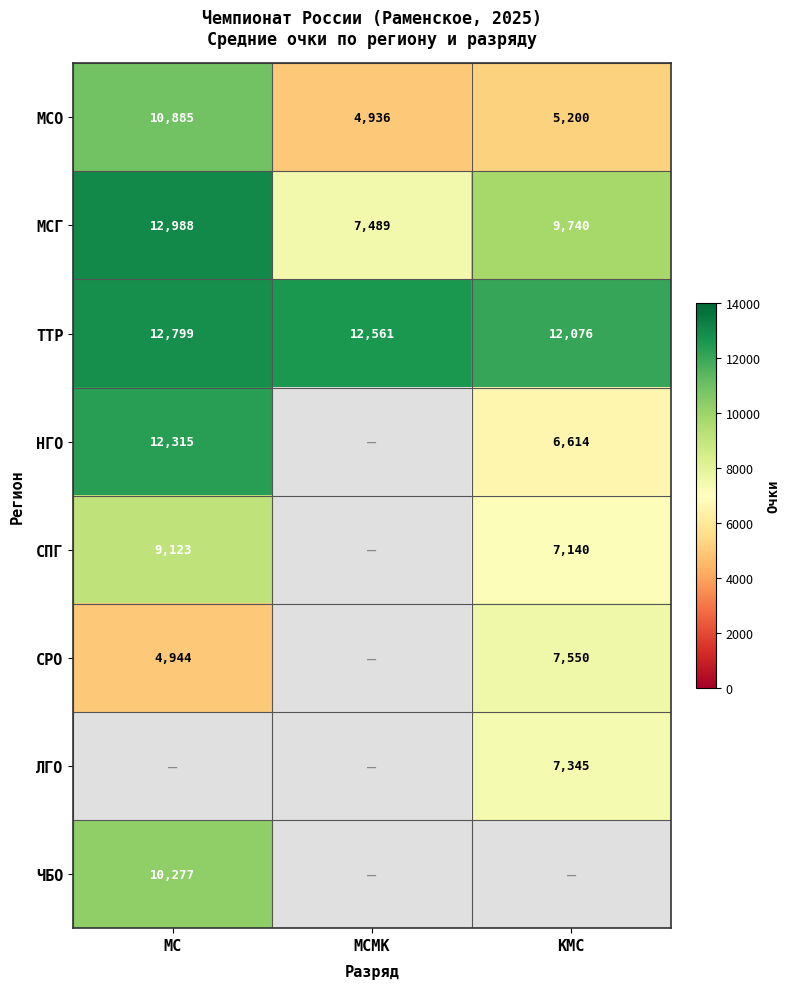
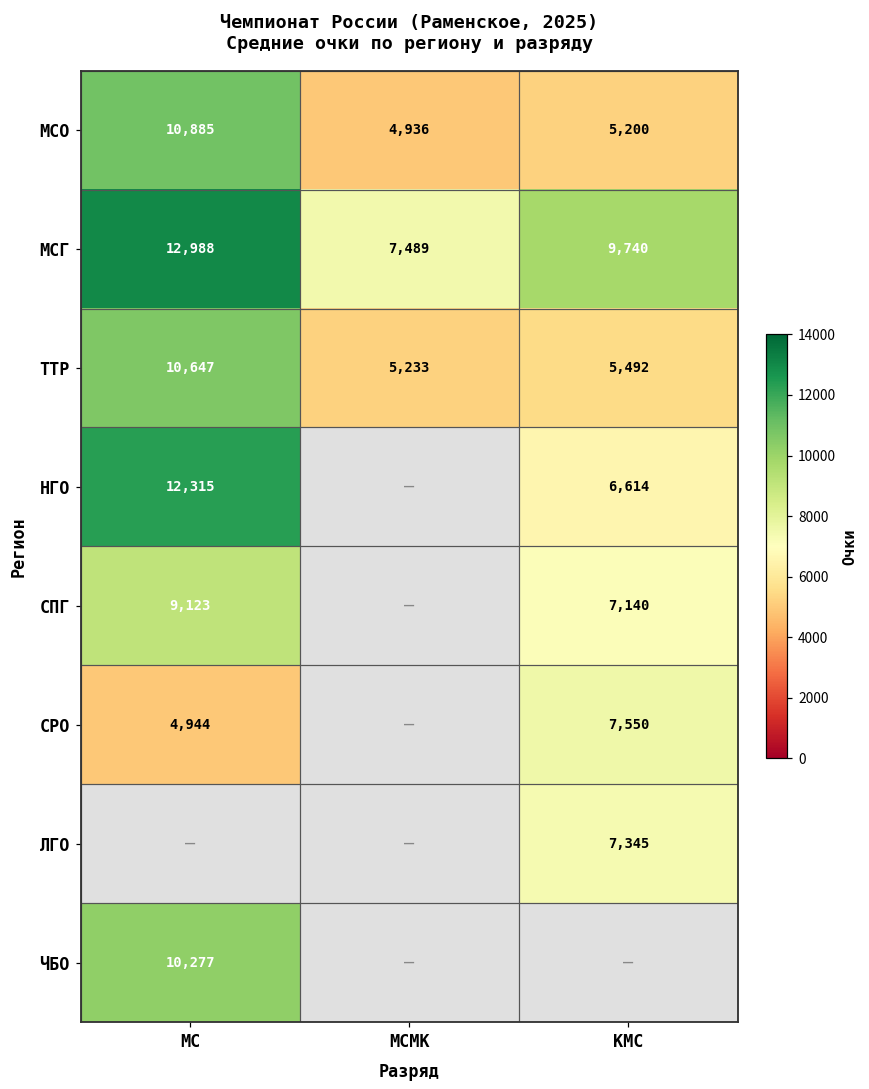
ТТР, МС: 12,799 -> 10,647
ТТР, МСМК: 12,561 -> 5,233
ТТР, КМС: 12,076 -> 5,492
